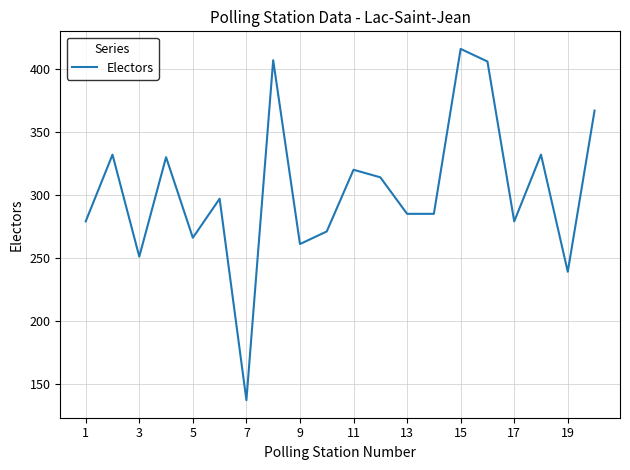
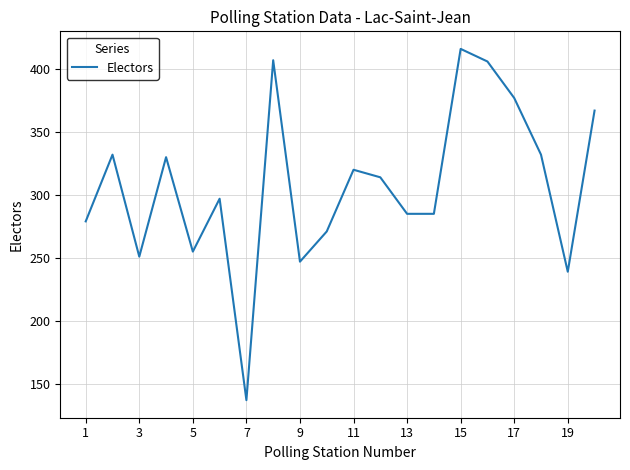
5: 266 -> 255
9: 261 -> 247
17: 279 -> 377
